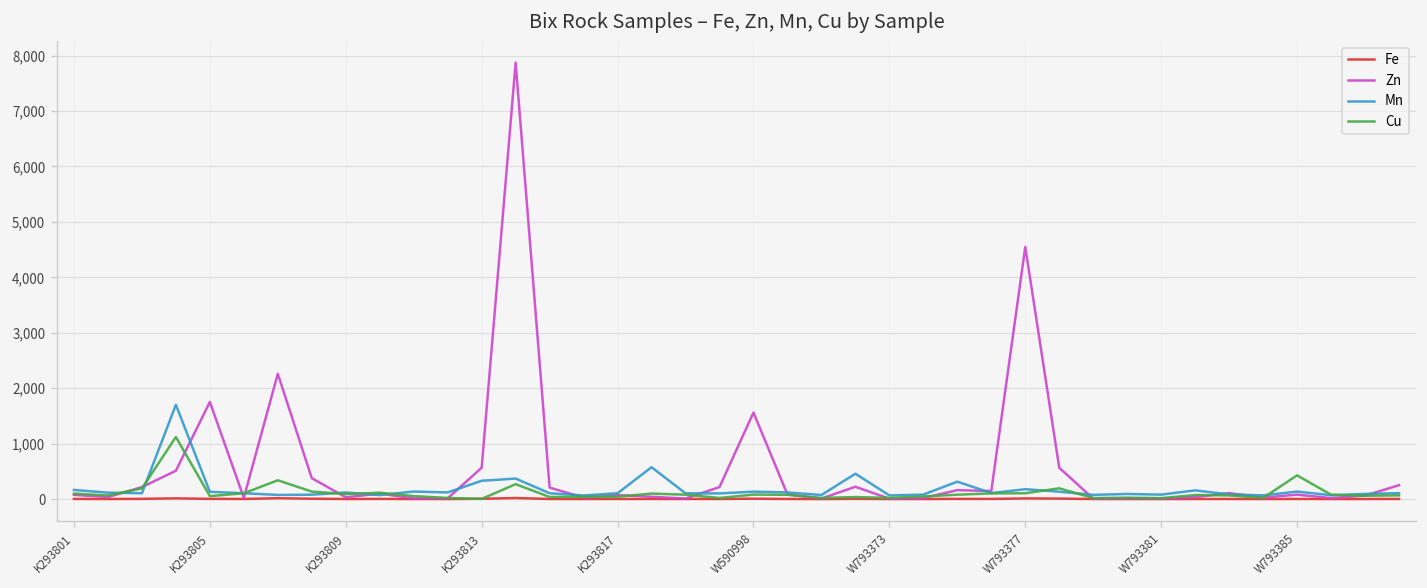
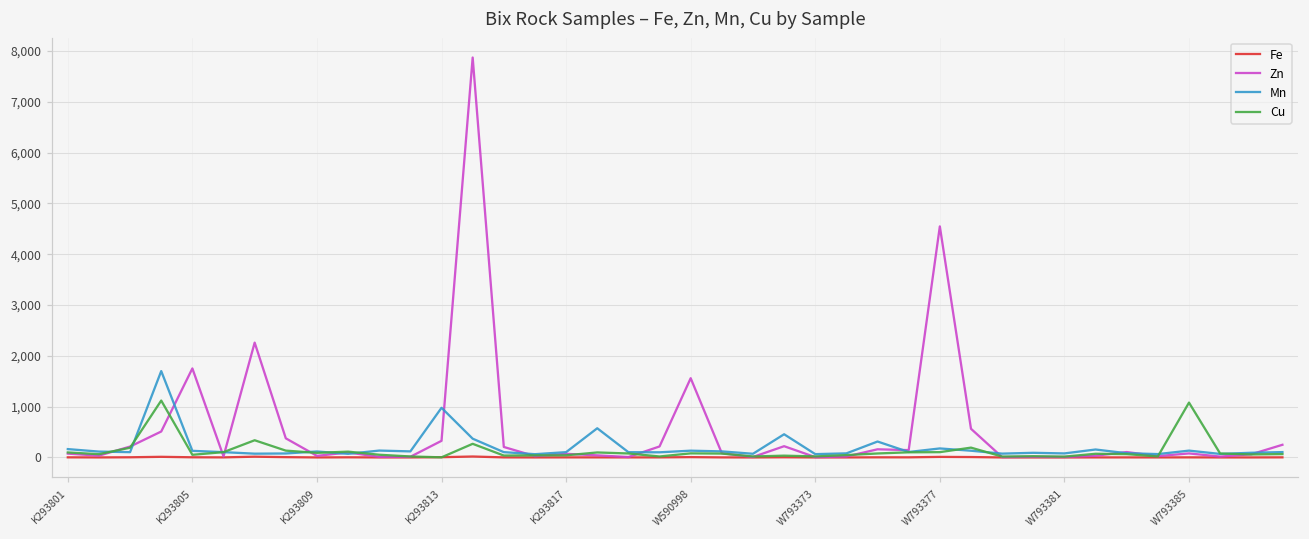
Zn, K293813: 600 -> 300
Mn, K293813: 300 -> 1,000
Cu, W793385: 400 -> 1,100
